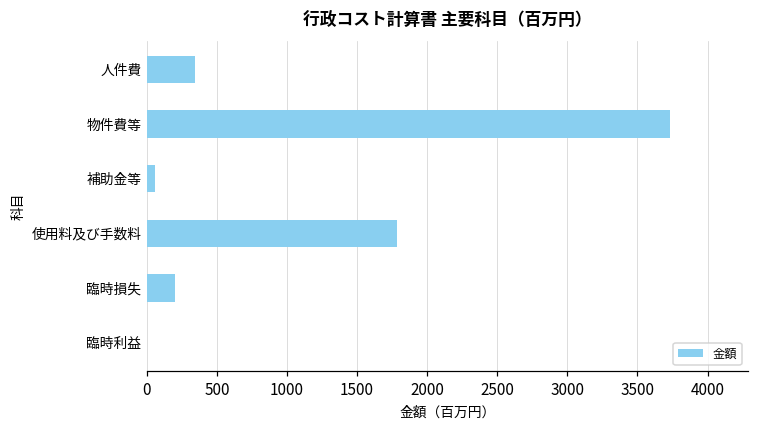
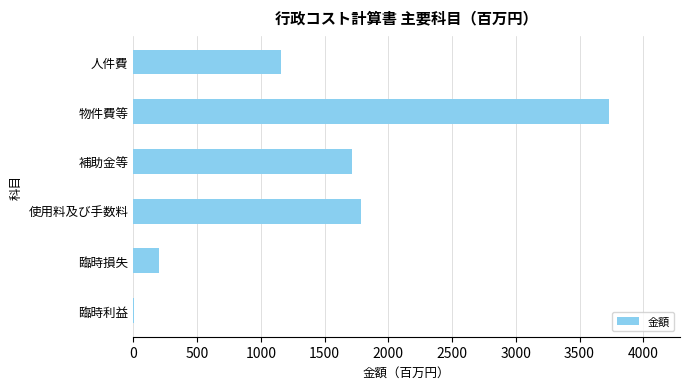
人件費: 340 -> 1160
補助金等: 60 -> 1710
